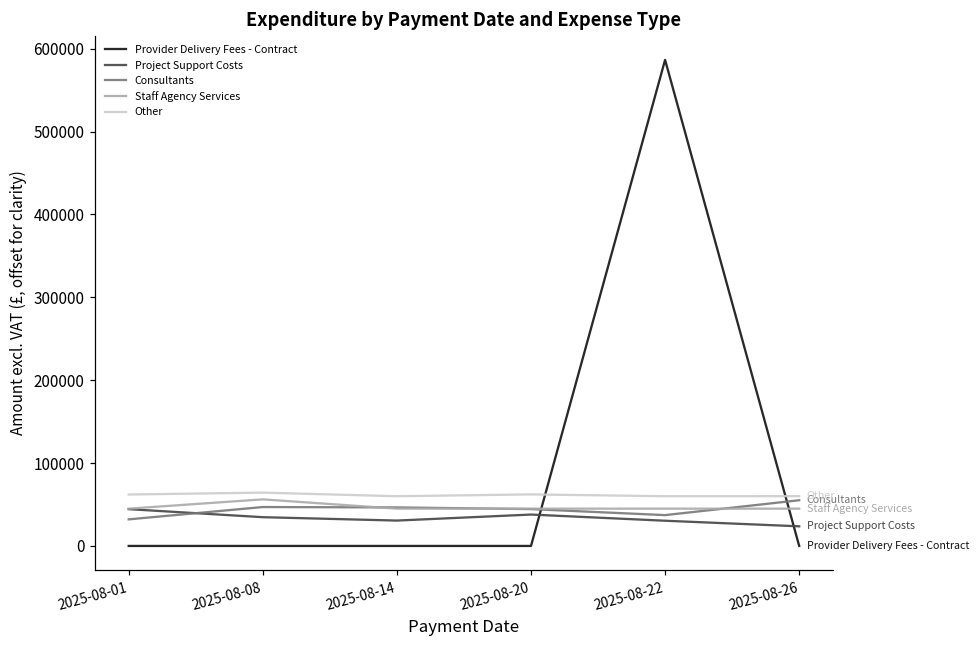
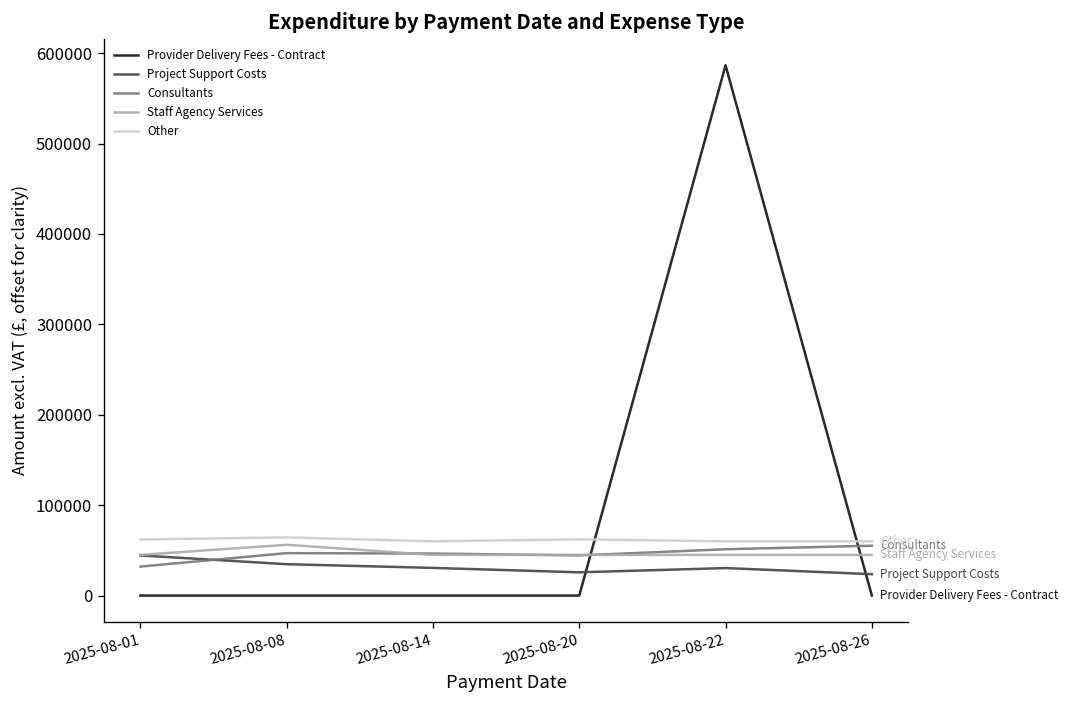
Project Support Costs, 2025-08-20: 40000 -> 30000
Consultants, 2025-08-22: 40000 -> 50000
